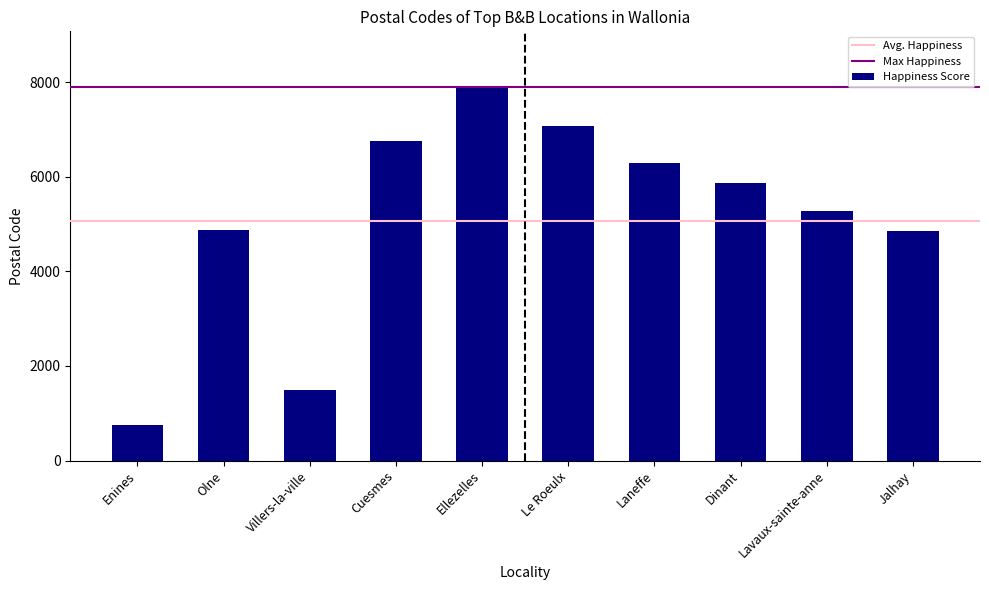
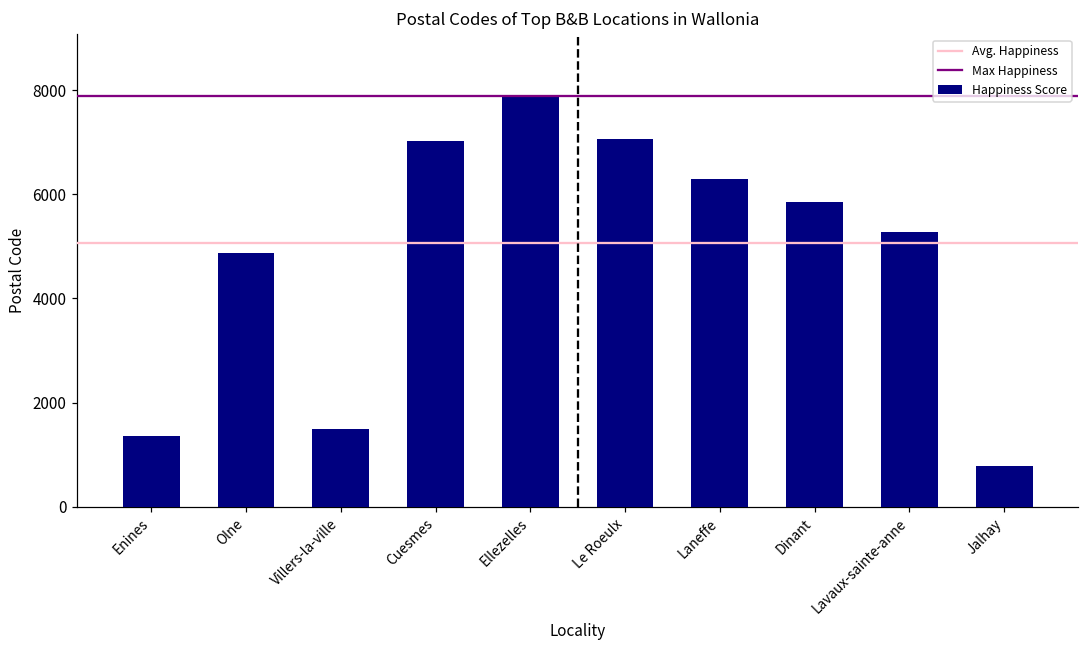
Enines: 800 -> 1400
Cuesmes: 6800 -> 7000
Jalhay: 4800 -> 800
